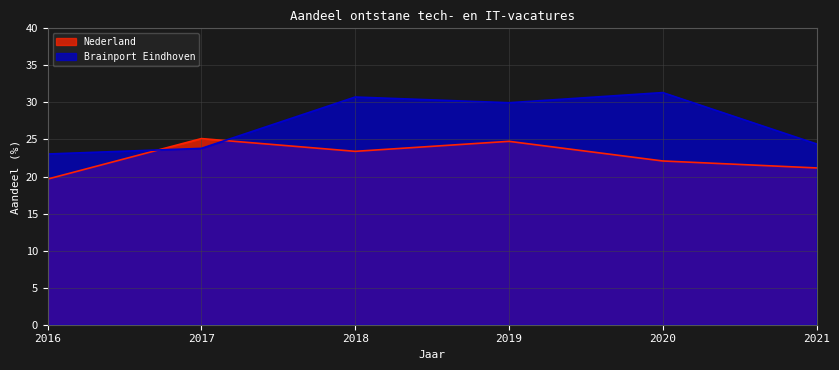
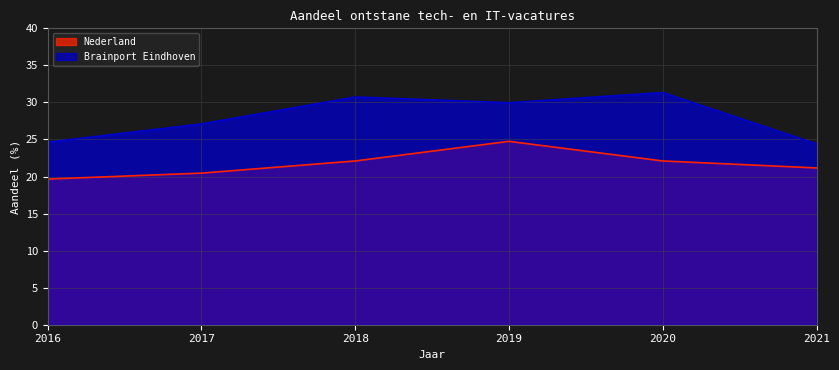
Brainport Eindhoven, 2016: 23 -> 25
Nederland, 2017: 25 -> 20
Brainport Eindhoven, 2017: 24 -> 27
Nederland, 2018: 23 -> 22
